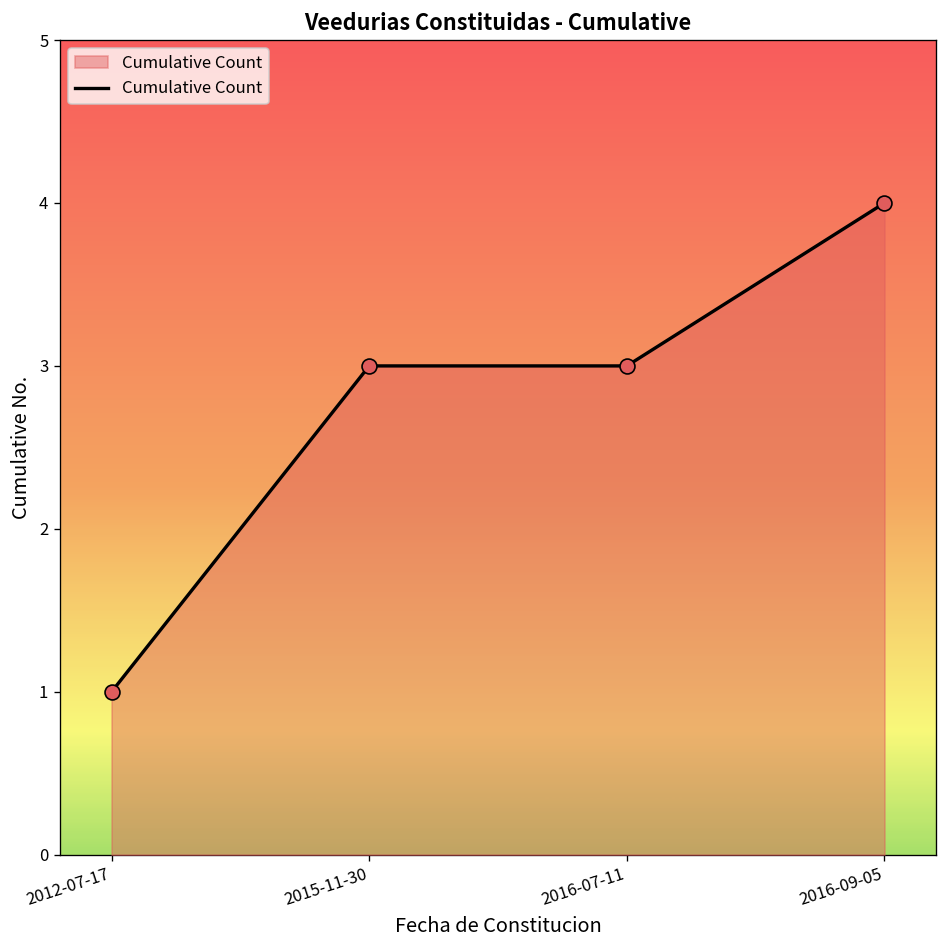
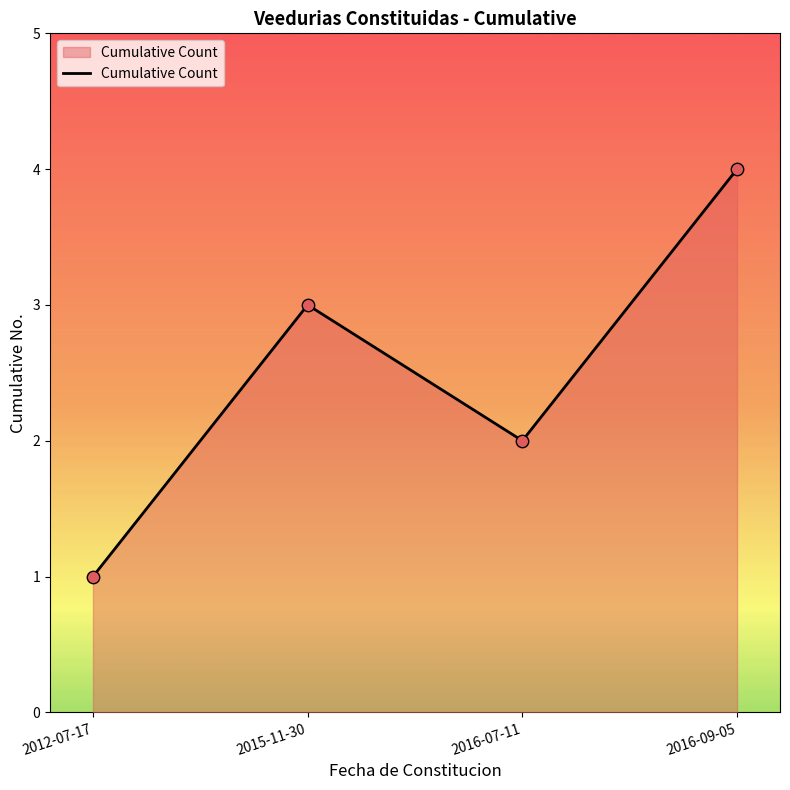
2016-07-11: 3 -> 2
